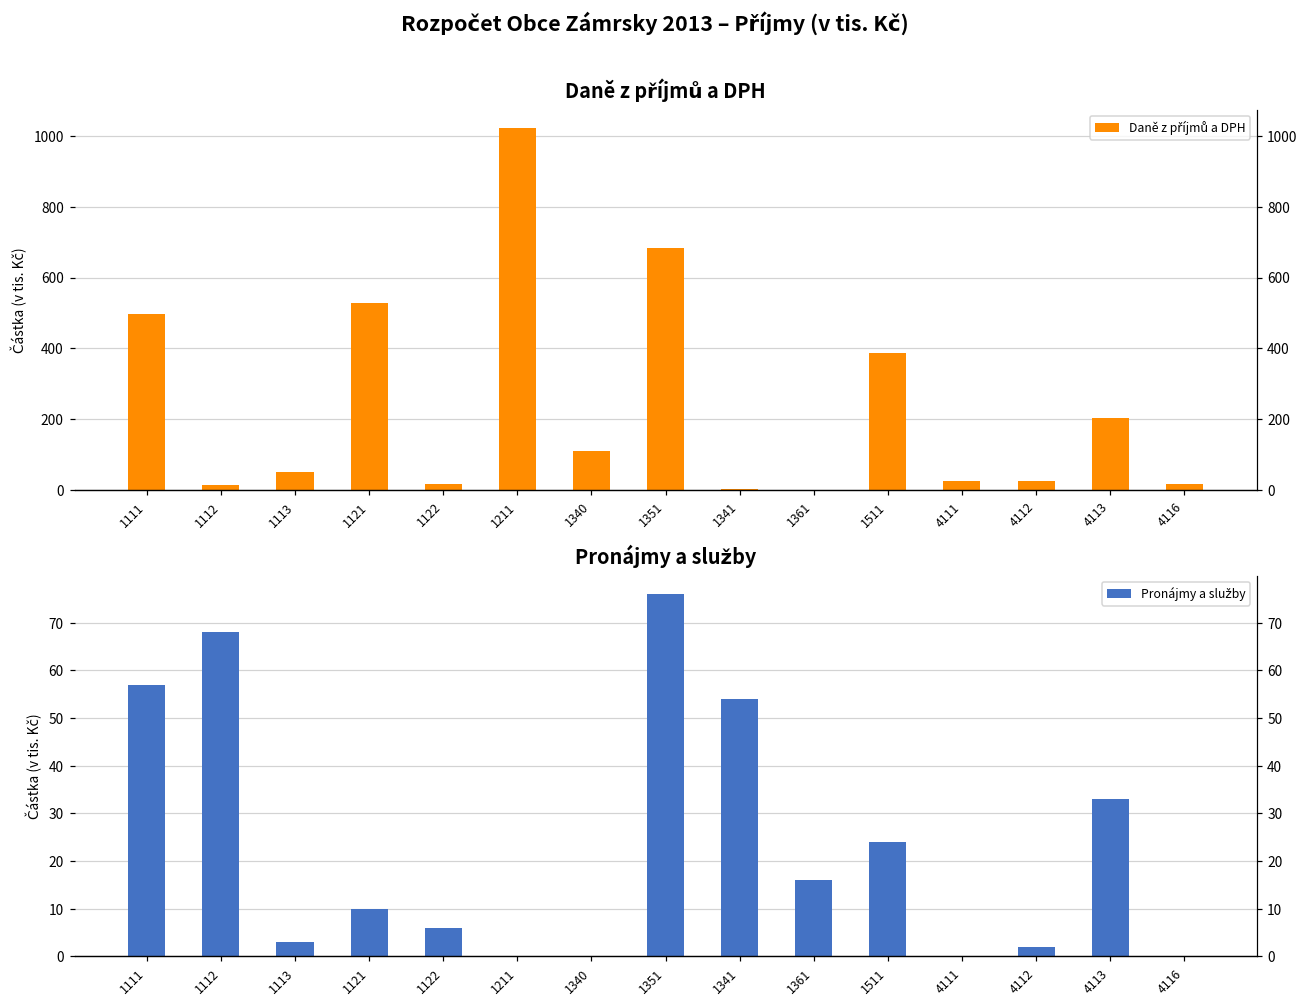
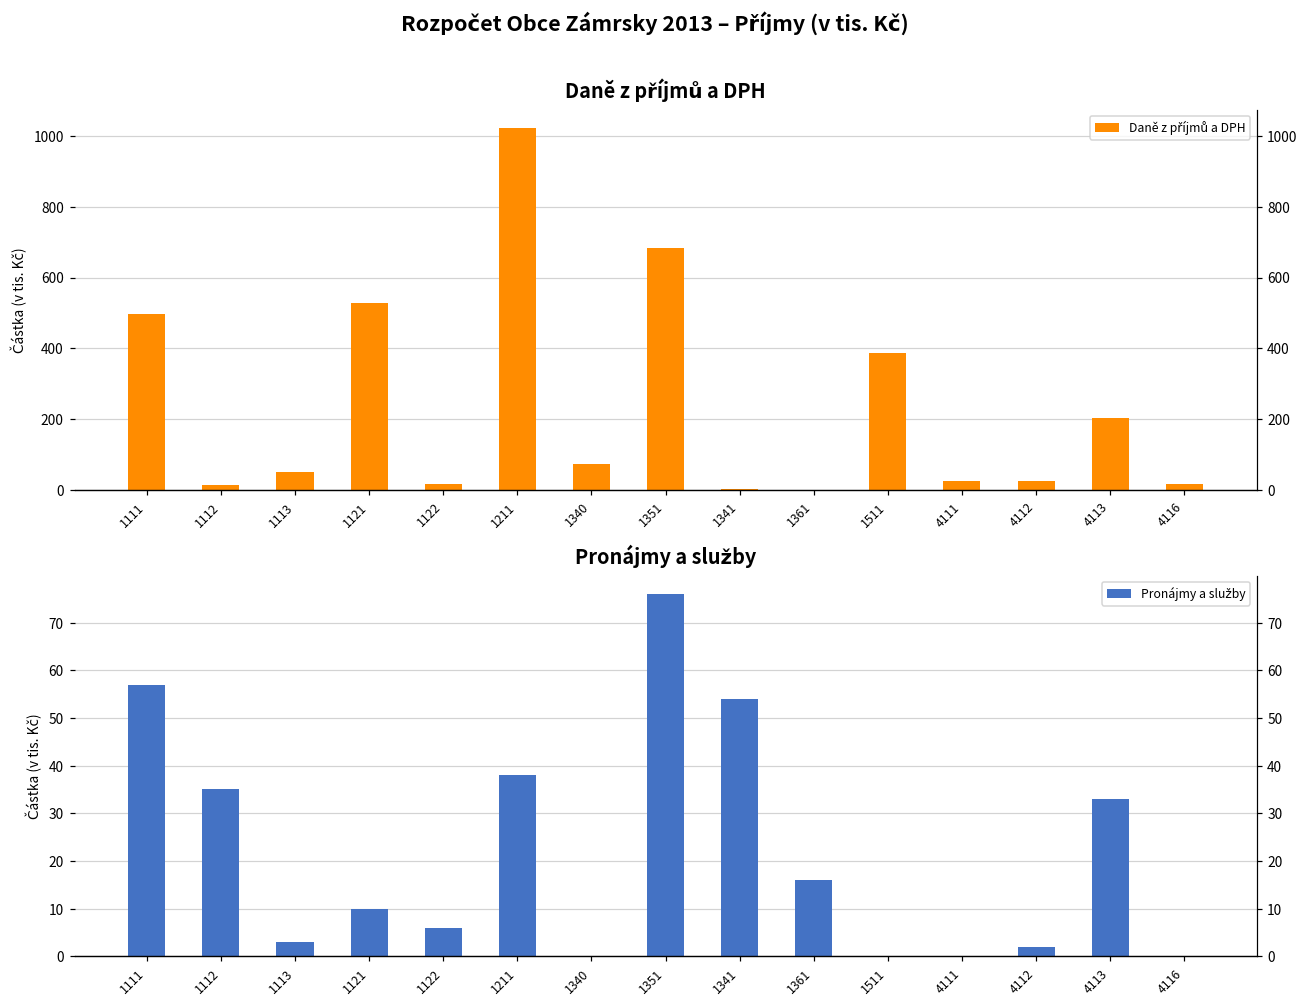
Daně z příjmů a DPH, 1340: 110 -> 70
Pronájmy a služby, 1112: 68 -> 35
Pronájmy a služby, 1211: 0 -> 38
Pronájmy a služby, 1511: 24 -> 0
